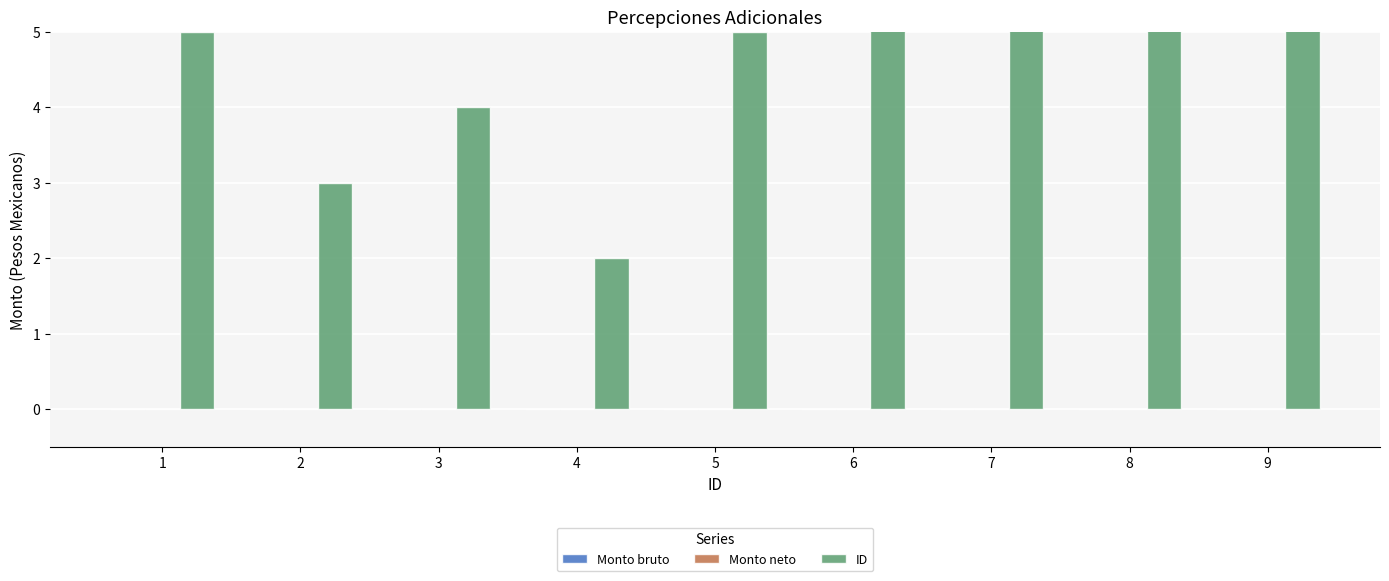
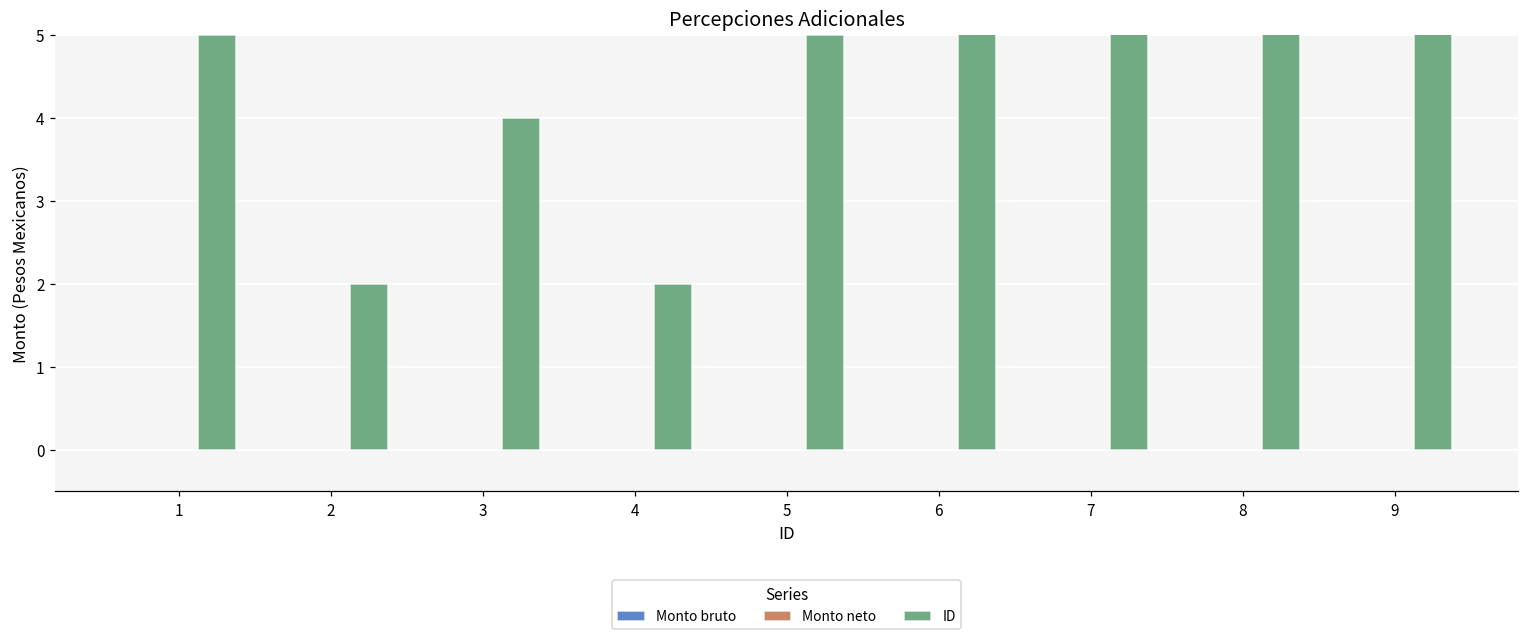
ID, 2: 3 -> 2
